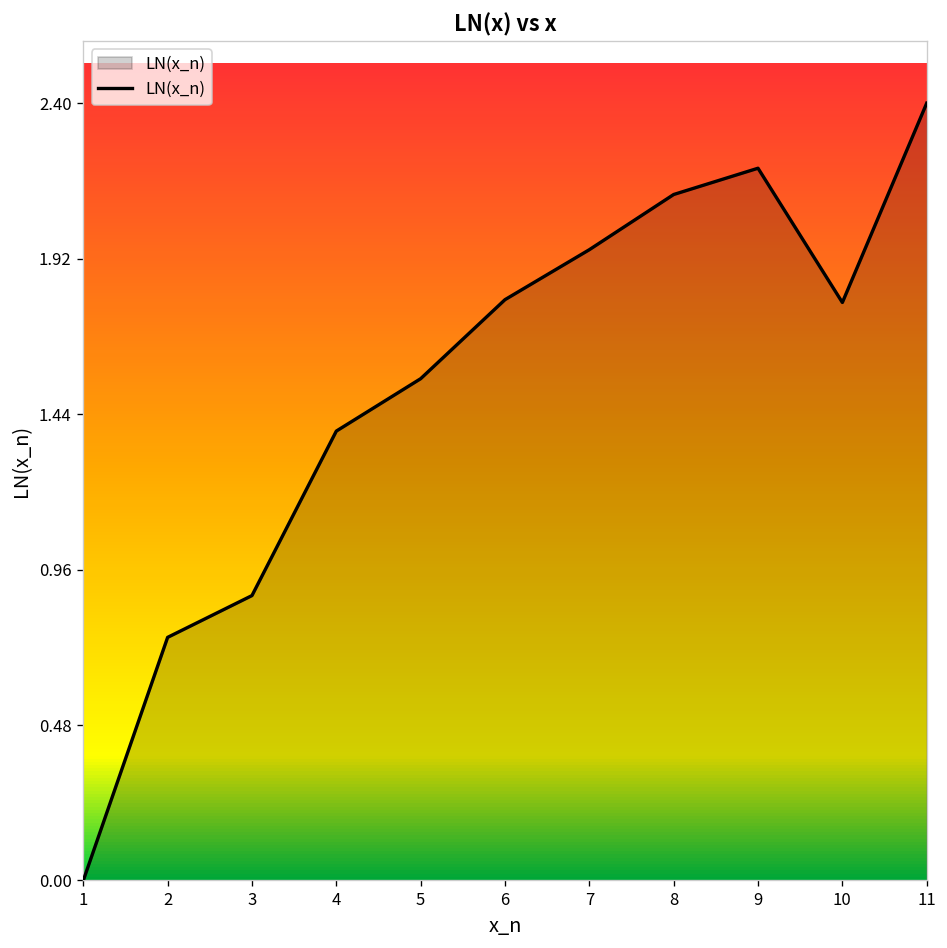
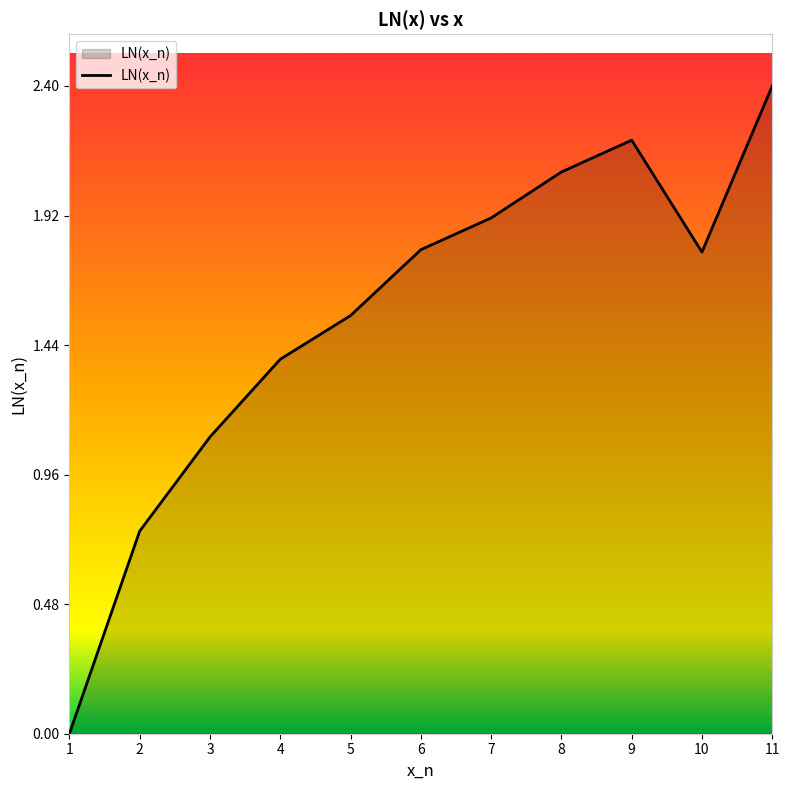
3: 0.88 -> 1.10
7: 1.95 -> 1.91
8: 2.12 -> 2.08
